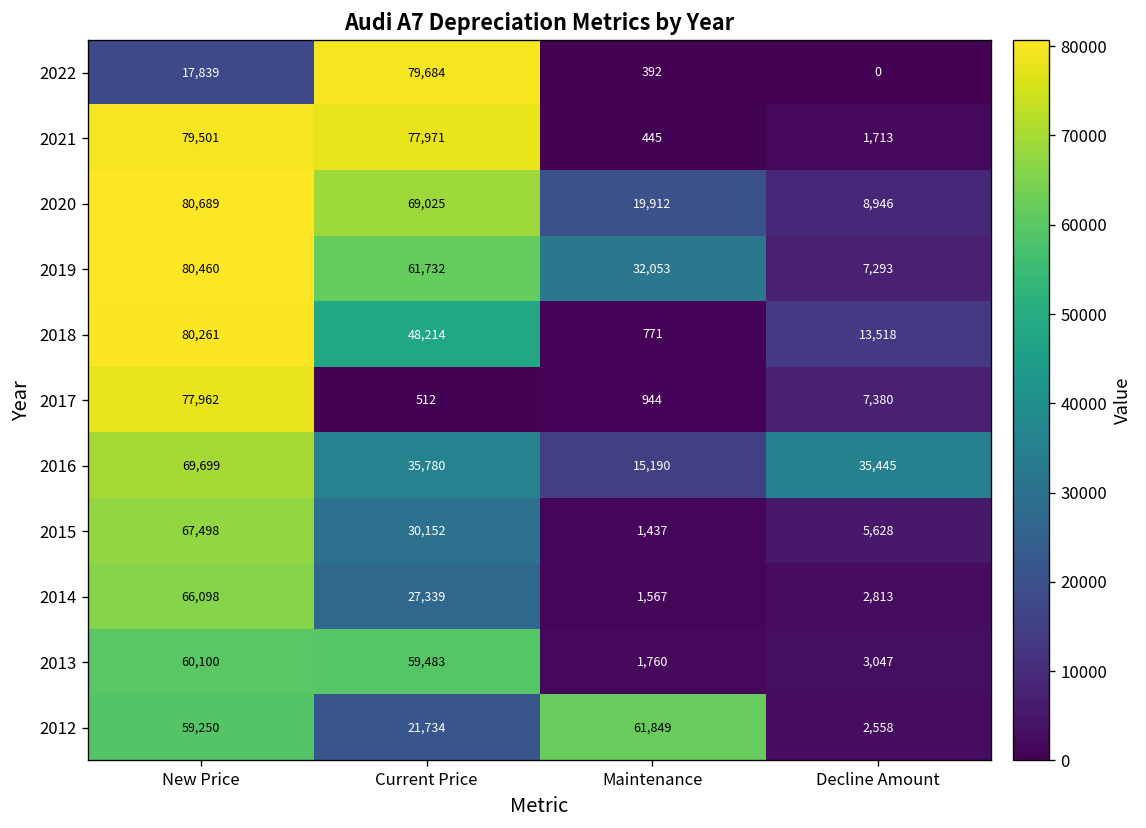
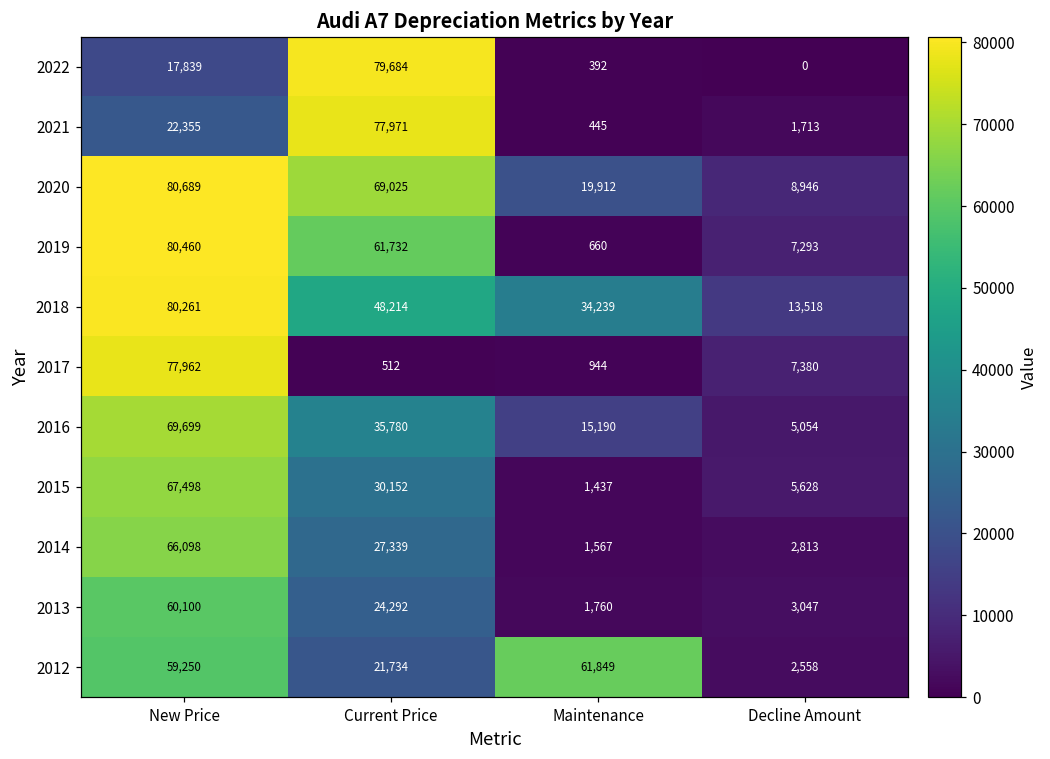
2021, New Price: 79,501 -> 22,355
2019, Maintenance: 32,053 -> 660
2018, Maintenance: 771 -> 34,239
2016, Decline Amount: 35,445 -> 5,054
2013, Current Price: 59,483 -> 24,292
